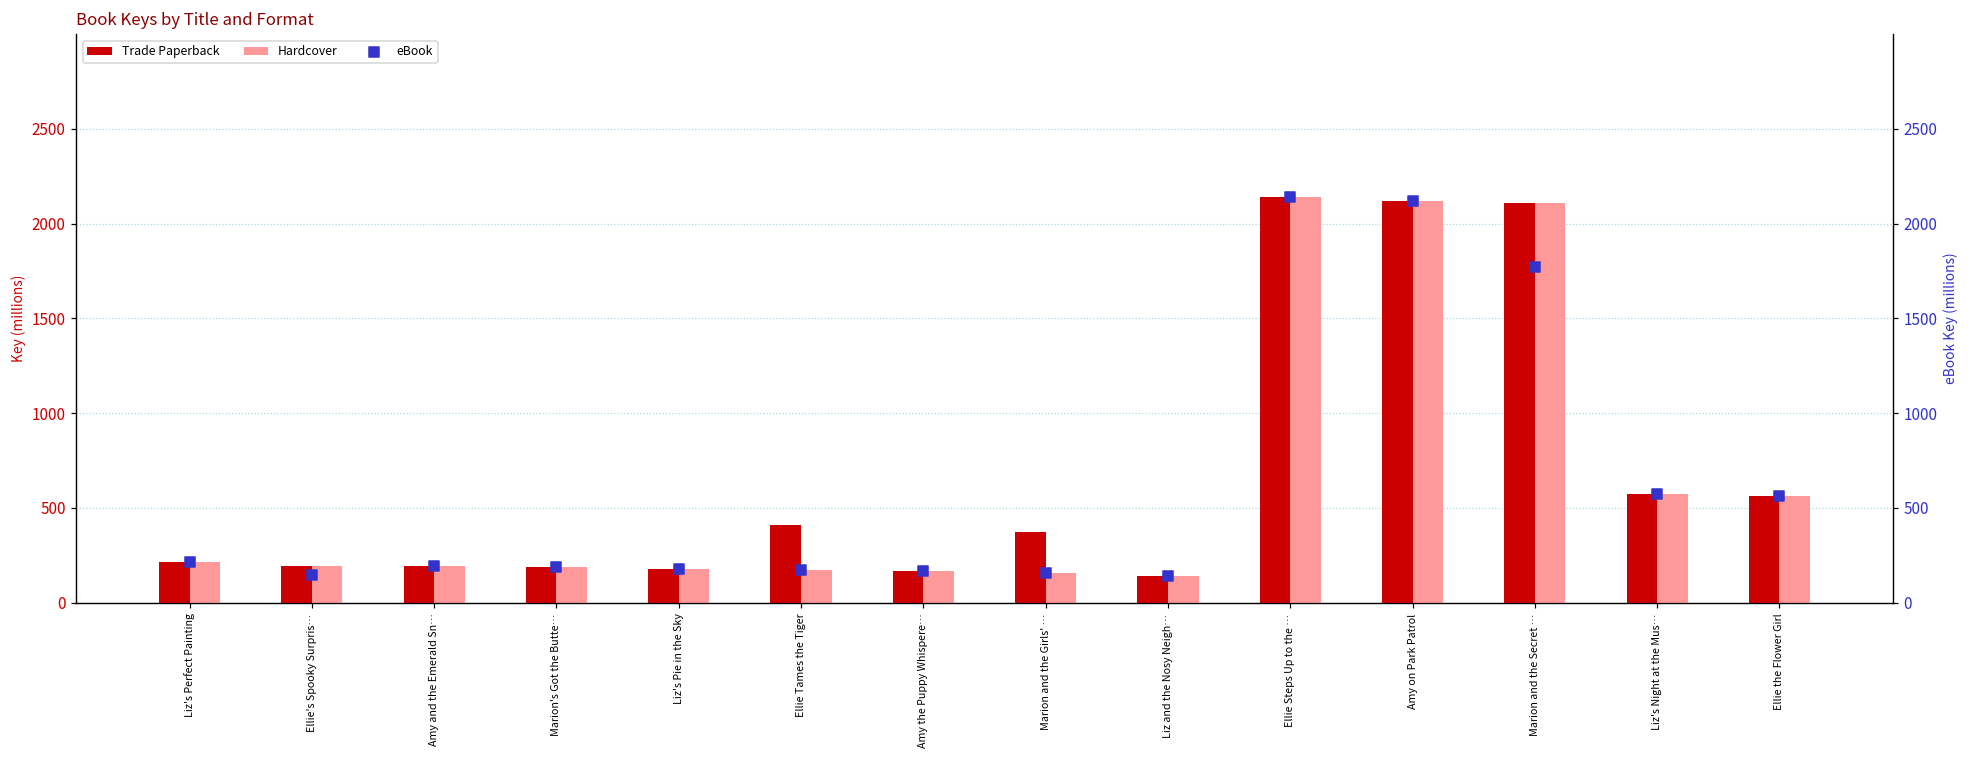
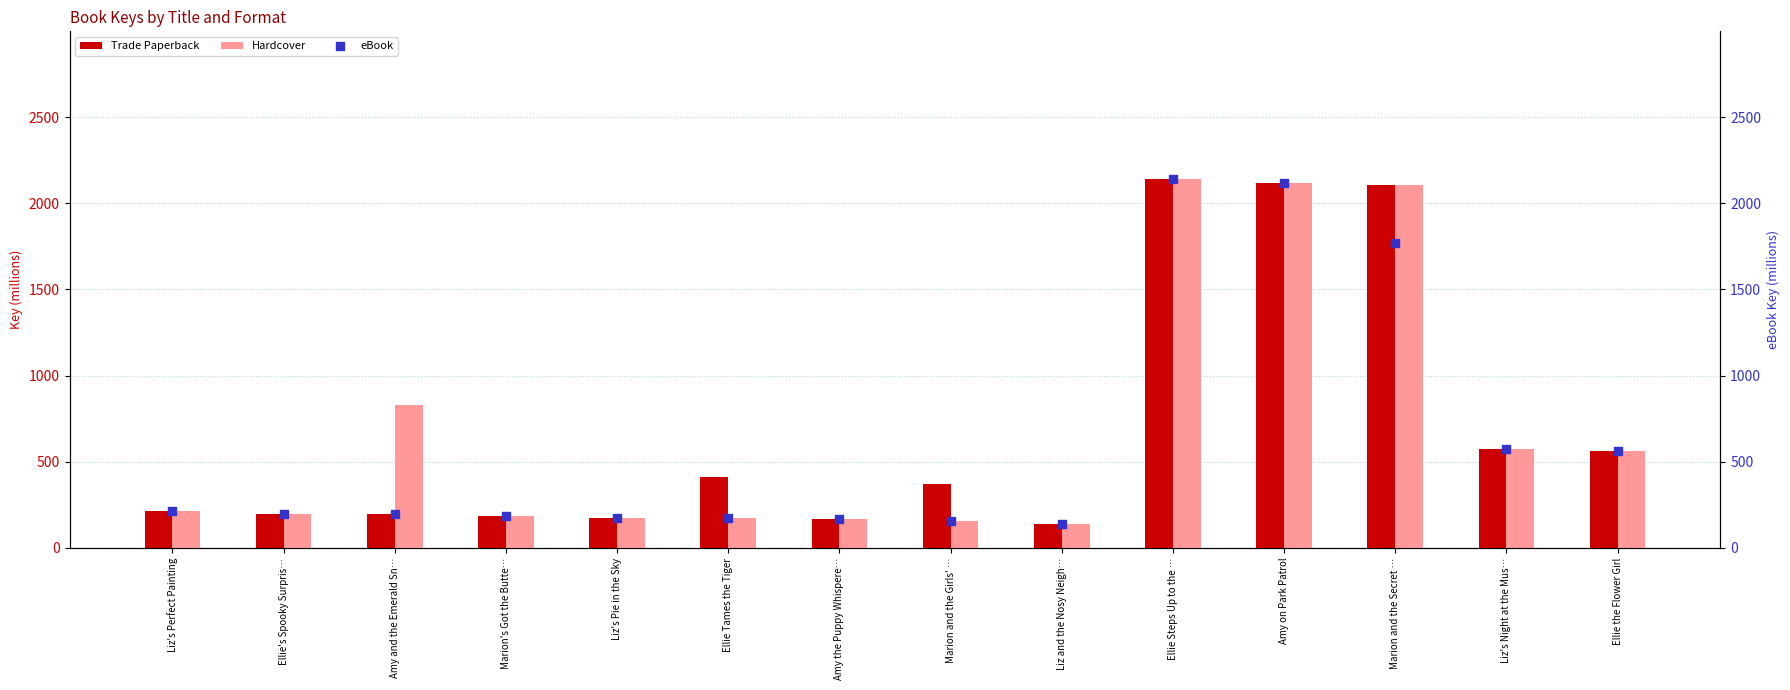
Hardcover, Amy and the Emerald Sn…: 190 -> 830
eBook, Ellie's Spooky Surpris…: 150 -> 190
